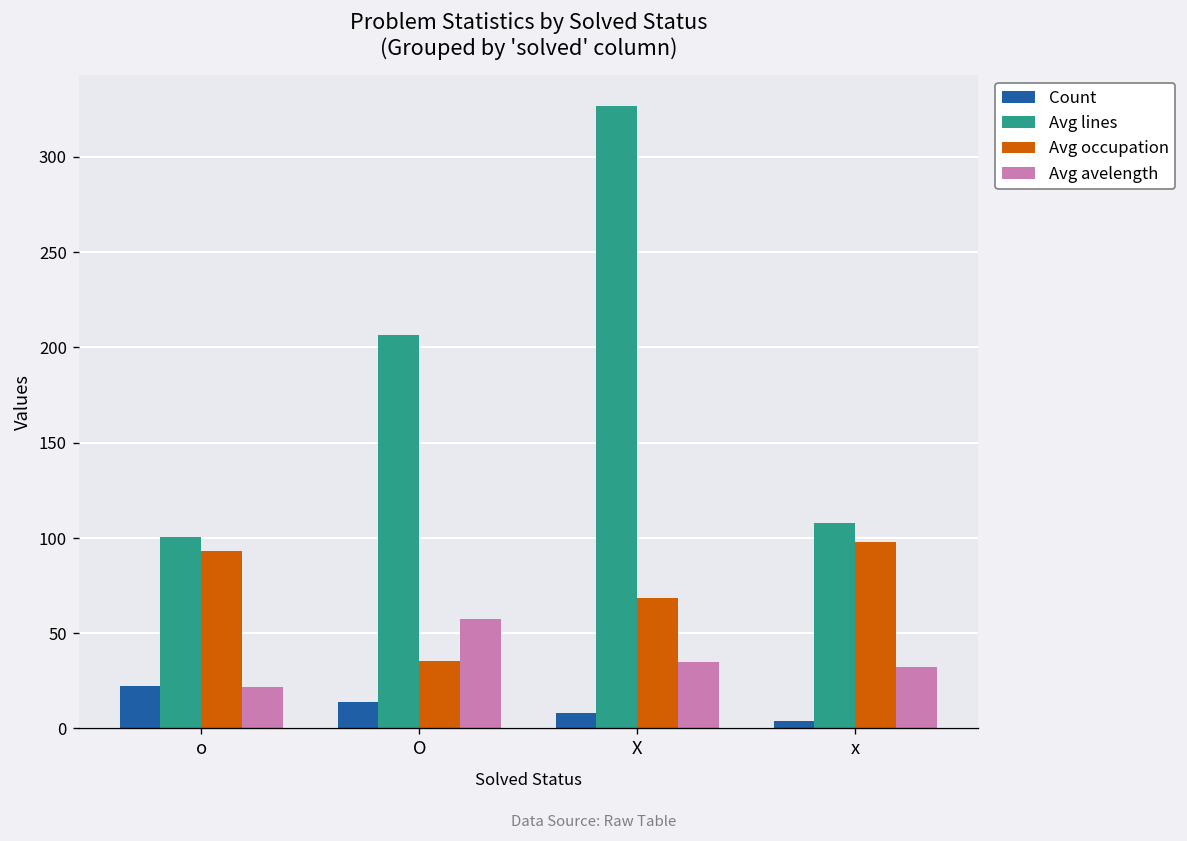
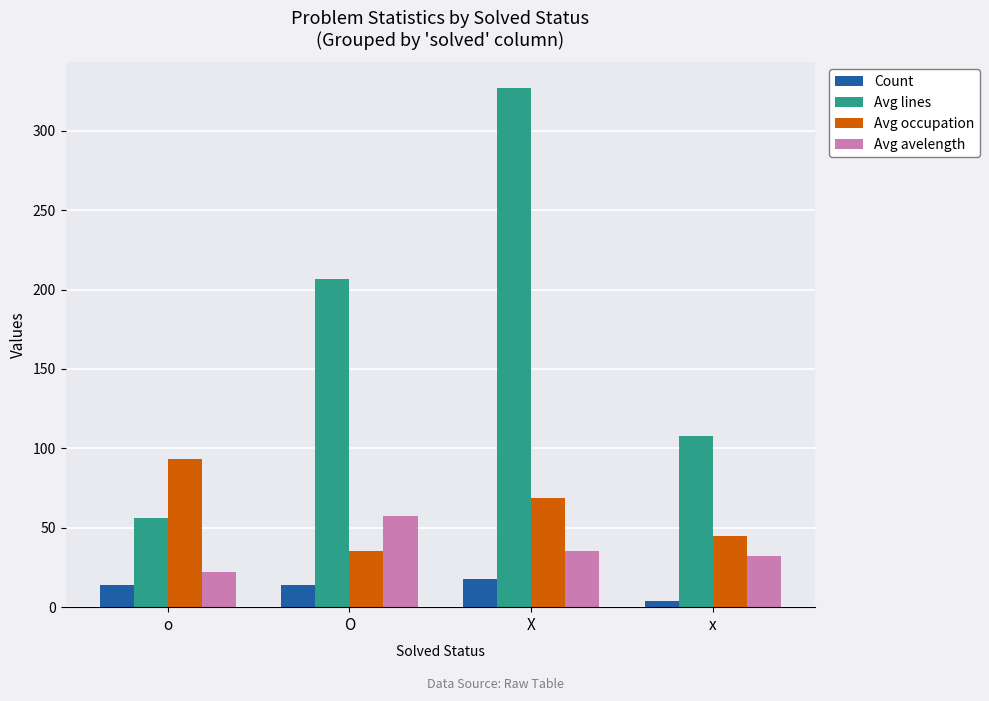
Count, o: 22 -> 14
Avg lines, o: 100 -> 56
Count, X: 8 -> 18
Avg occupation, x: 98 -> 45
